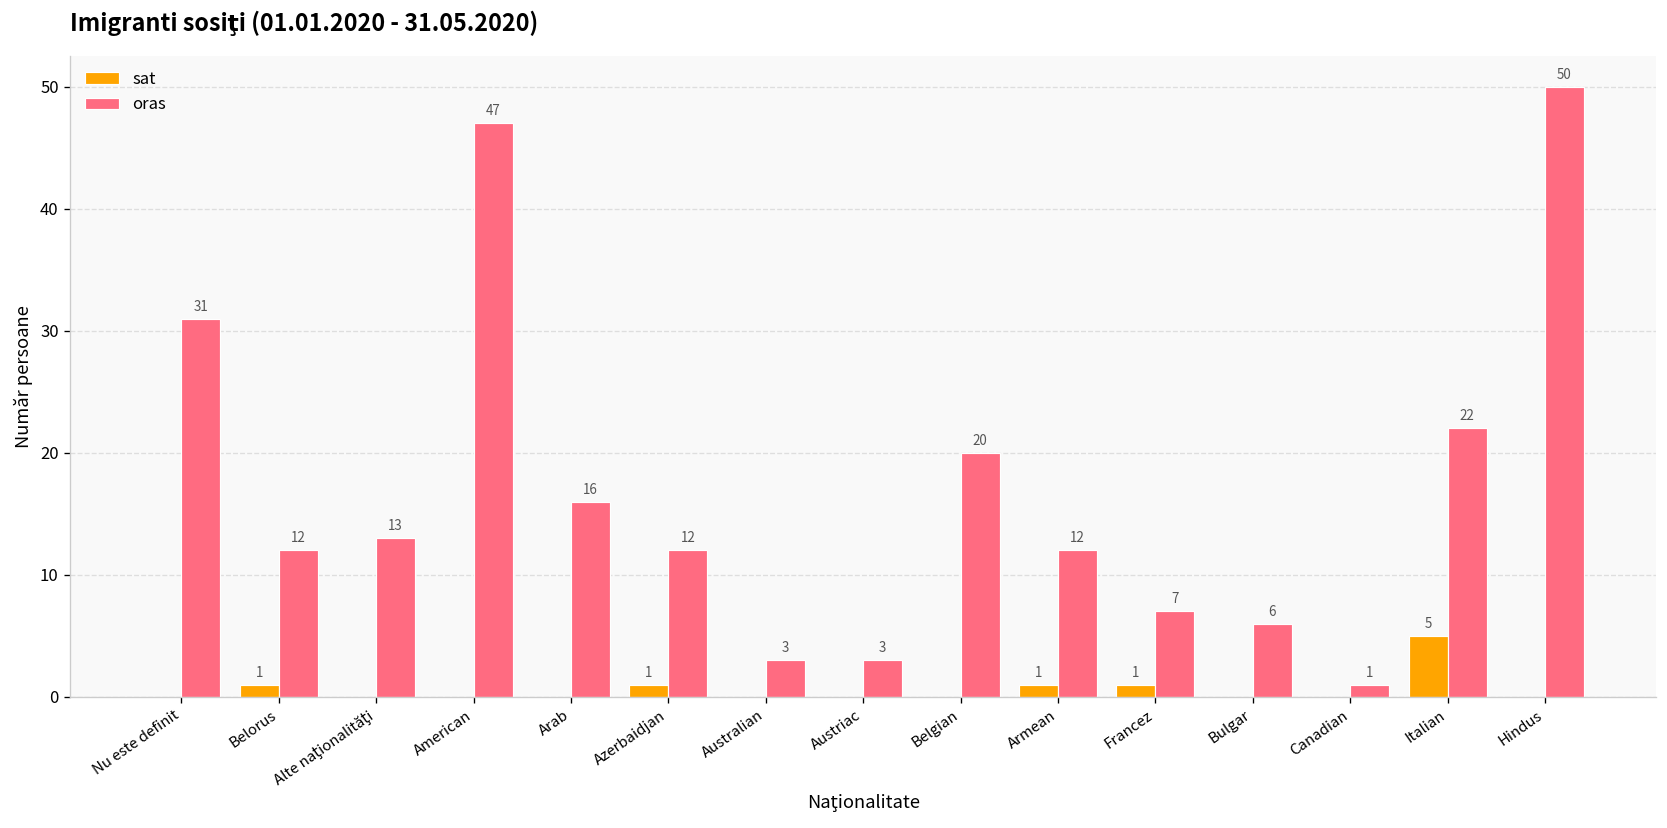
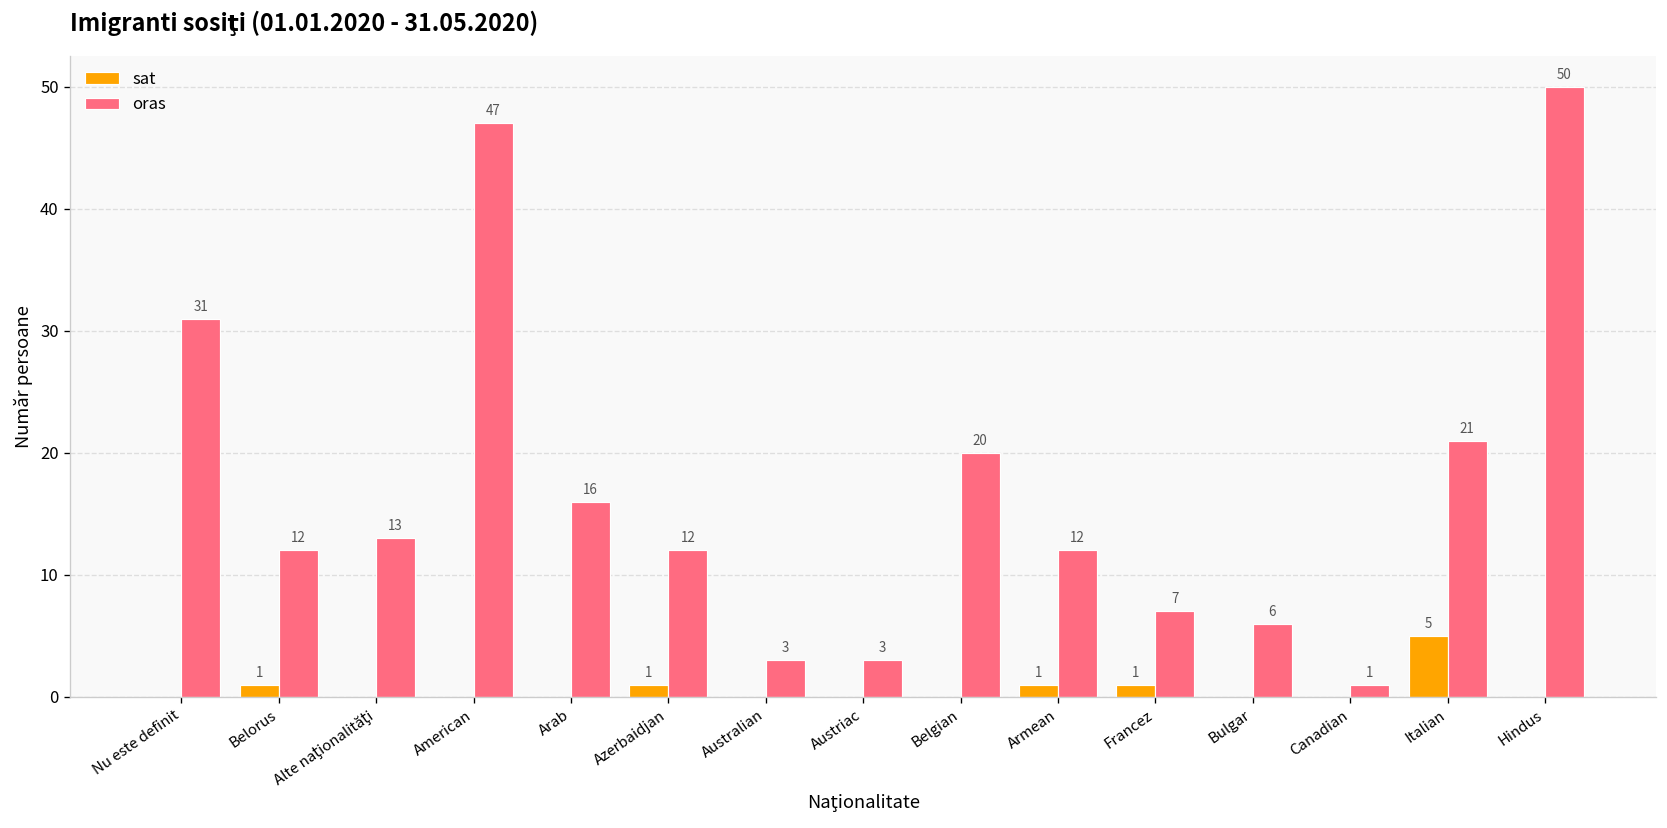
oras, Italian: 22 -> 21
